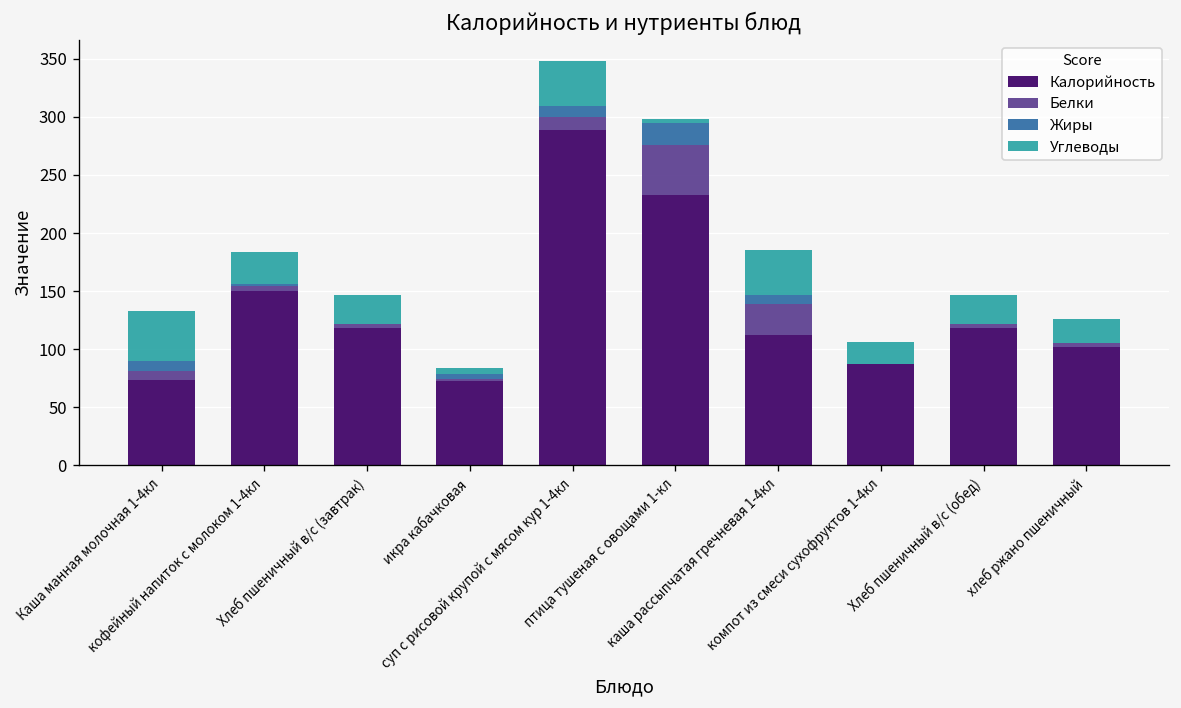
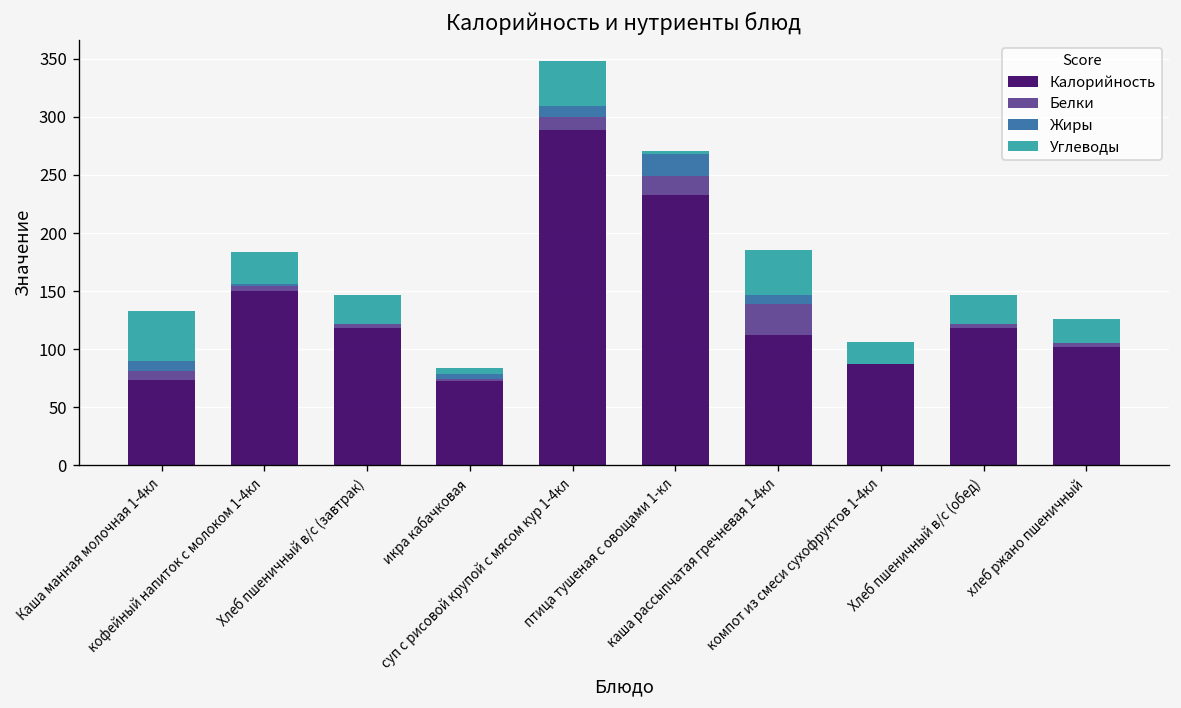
Белки, птица тушеная с овощами 1-кл: 40 -> 20
